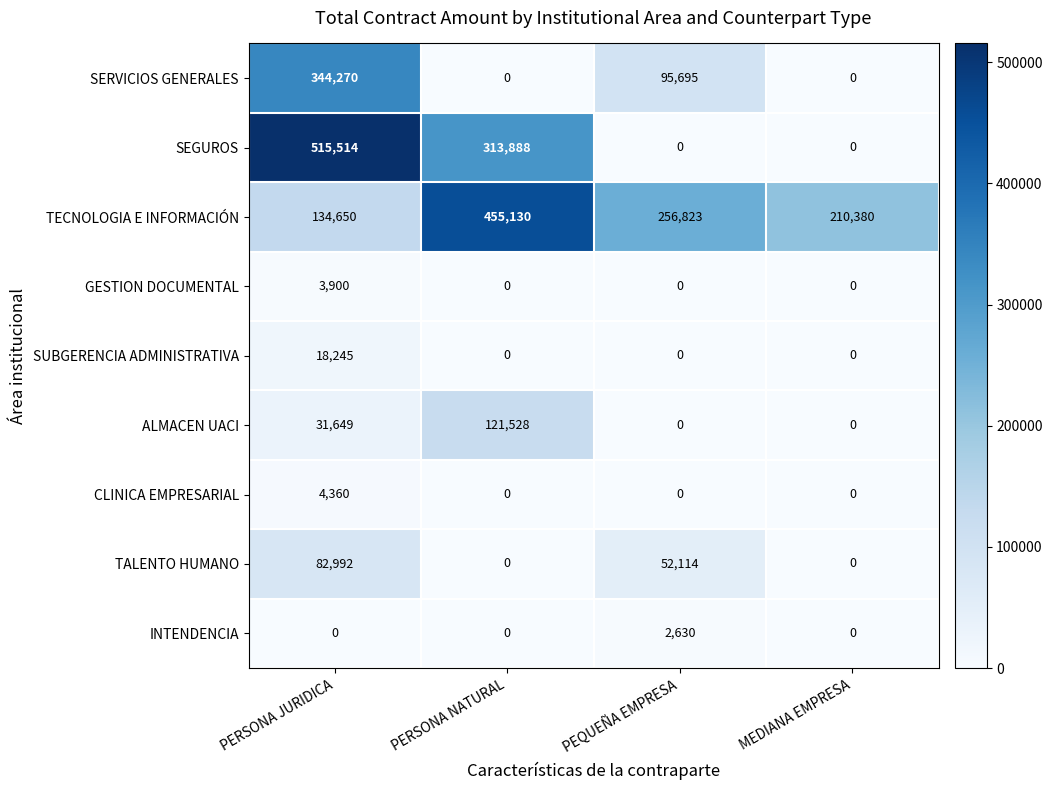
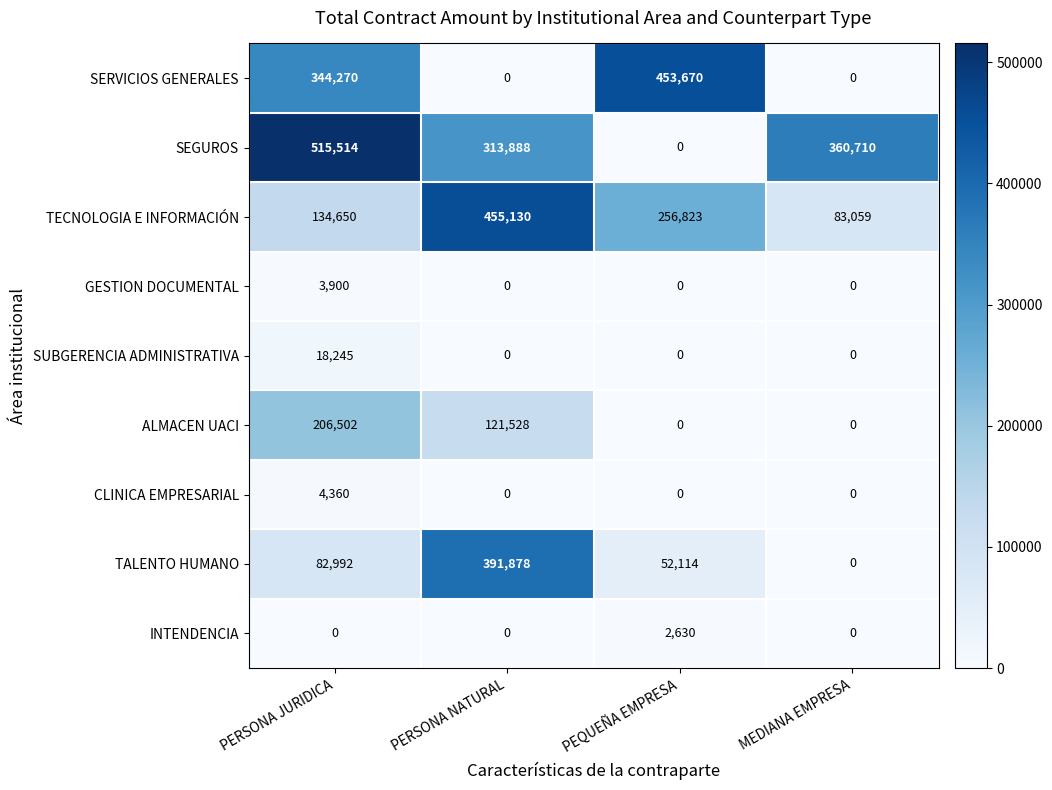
SERVICIOS GENERALES, PEQUEÑA EMPRESA: 95,695 -> 453,670
SEGUROS, MEDIANA EMPRESA: 0 -> 360,710
TECNOLOGIA E INFORMACIÓN, MEDIANA EMPRESA: 210,380 -> 83,059
ALMACEN UACI, PERSONA JURIDICA: 31,649 -> 206,502
TALENTO HUMANO, PERSONA NATURAL: 0 -> 391,878
